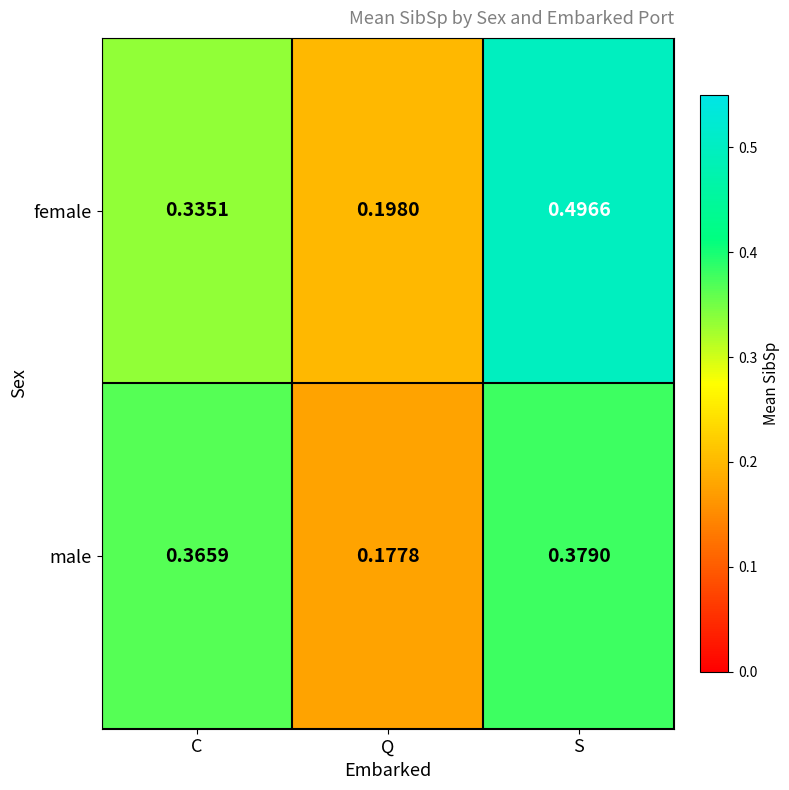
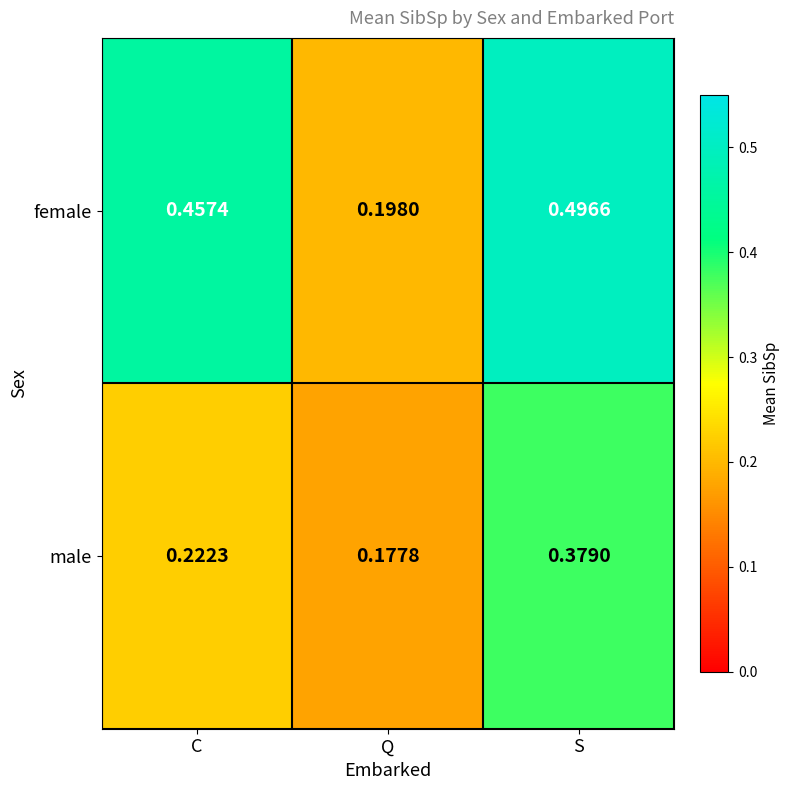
female, C: 0.3351 -> 0.4574
male, C: 0.3659 -> 0.2223
